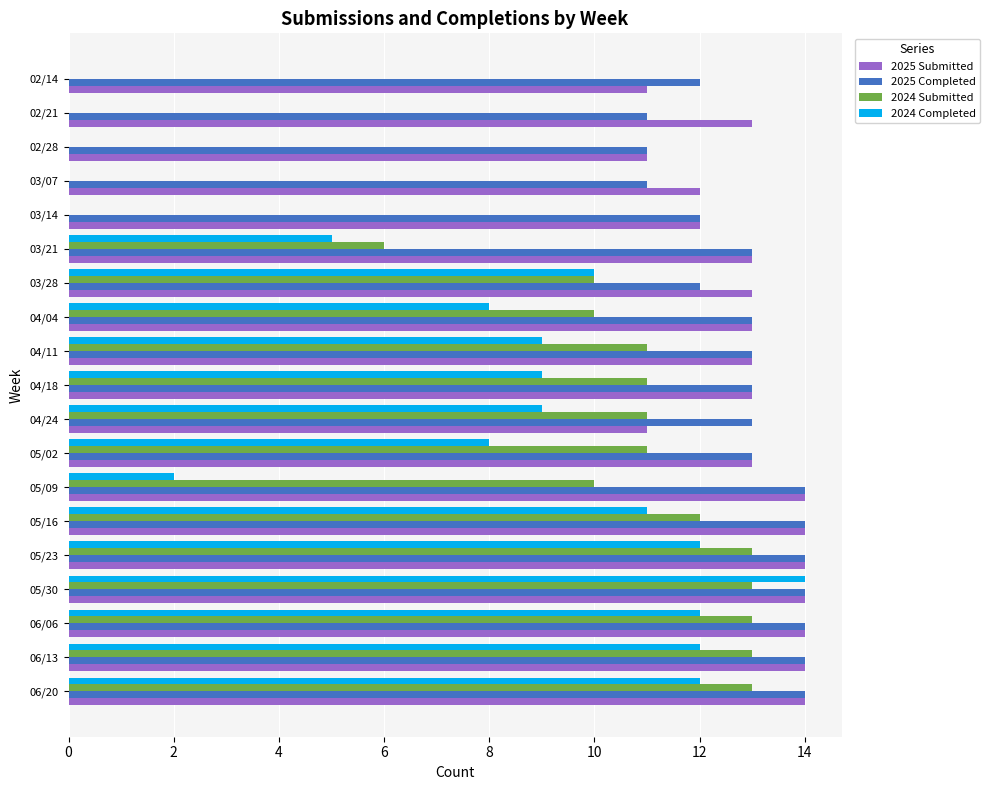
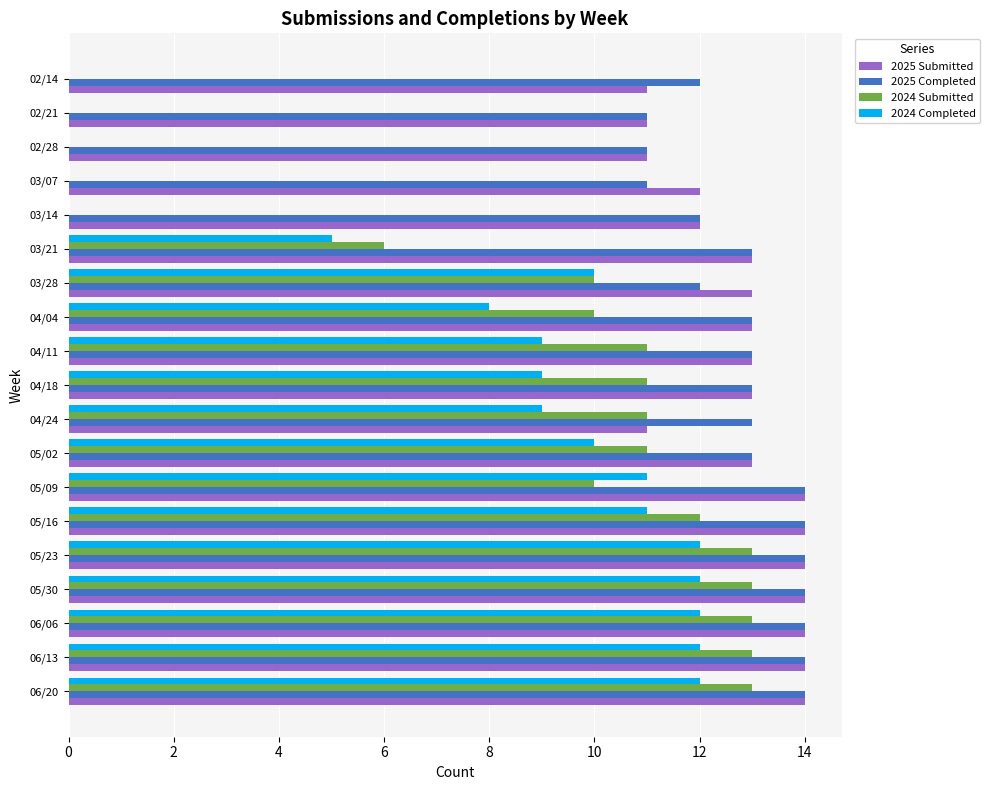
2025 Submitted, 02/21: 13 -> 11
2024 Completed, 05/02: 8 -> 10
2024 Completed, 05/09: 2 -> 11
2024 Completed, 05/30: 14 -> 12
